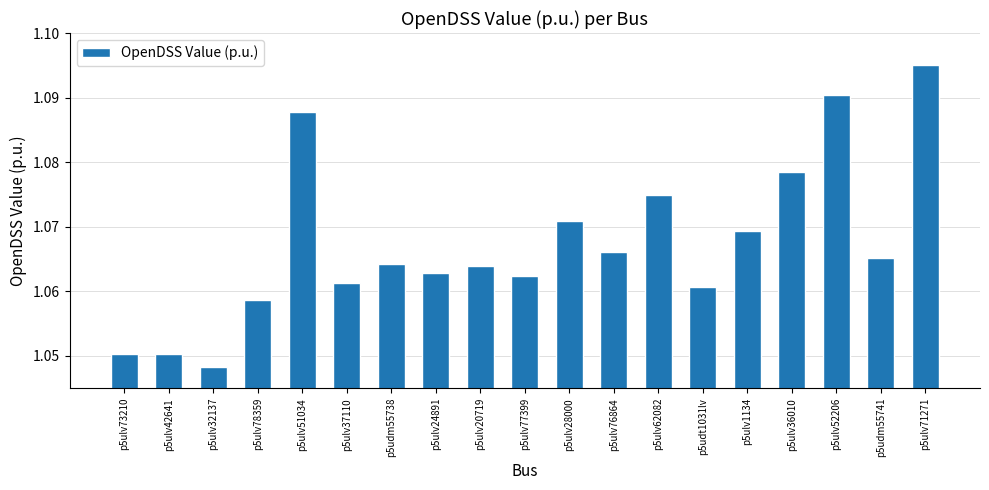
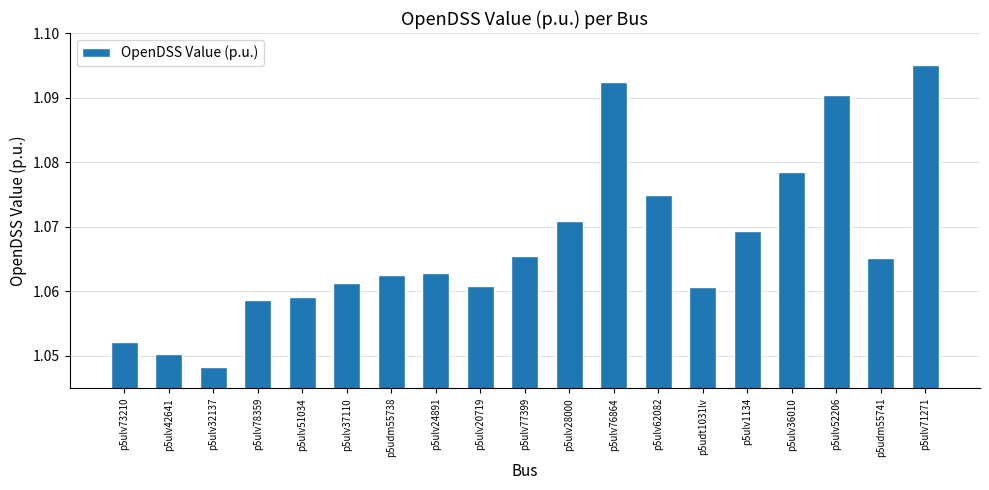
p5ulv73210: 1.050 -> 1.052
p5ulv51034: 1.088 -> 1.059
p5udm55738: 1.064 -> 1.063
p5ulv20719: 1.064 -> 1.061
p5ulv77399: 1.062 -> 1.066
p5ulv76864: 1.066 -> 1.092
